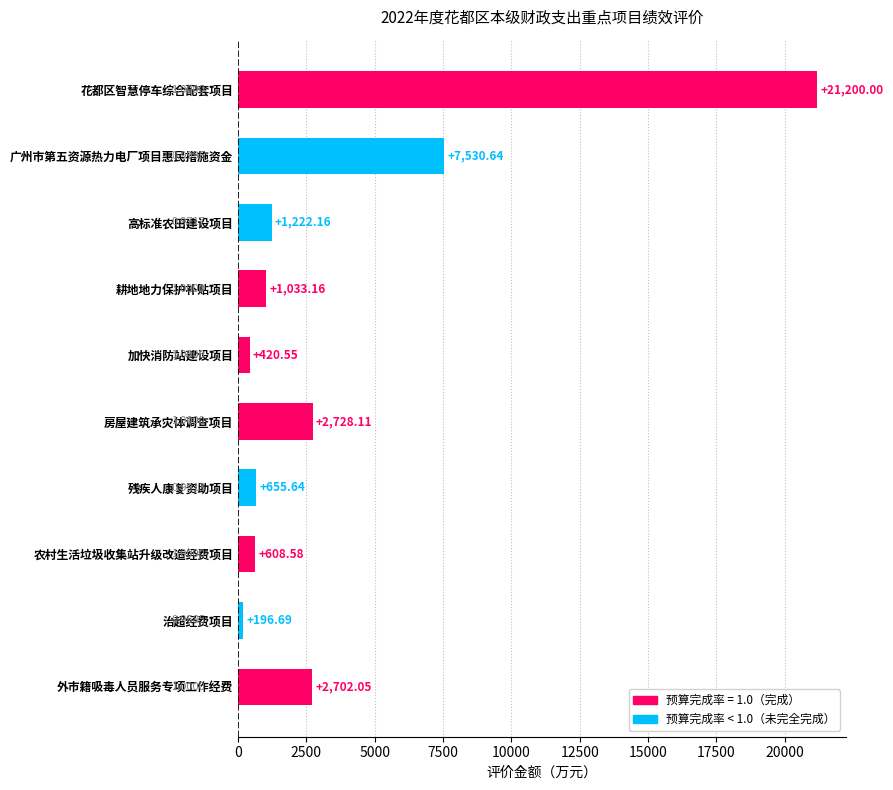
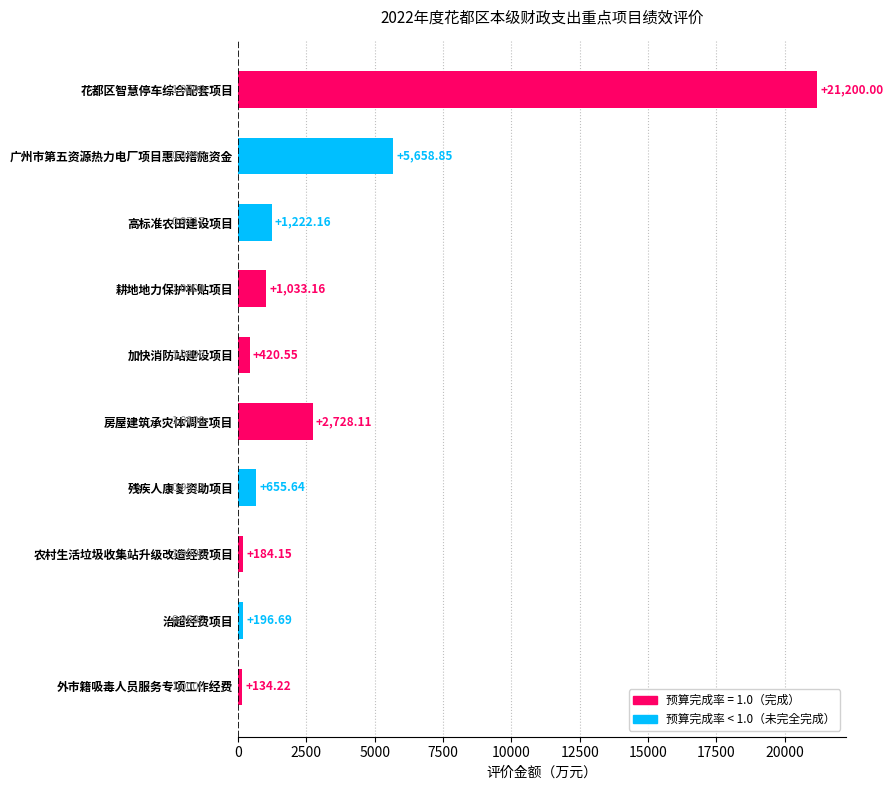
广州市第五资源热力电厂项目惠民措施资金: +7,530.64 -> +5,658.85
农村生活垃圾收集站升级改造经费项目: +608.58 -> +184.15
外市籍吸毒人员服务专项工作经费: +2,702.05 -> +134.22
